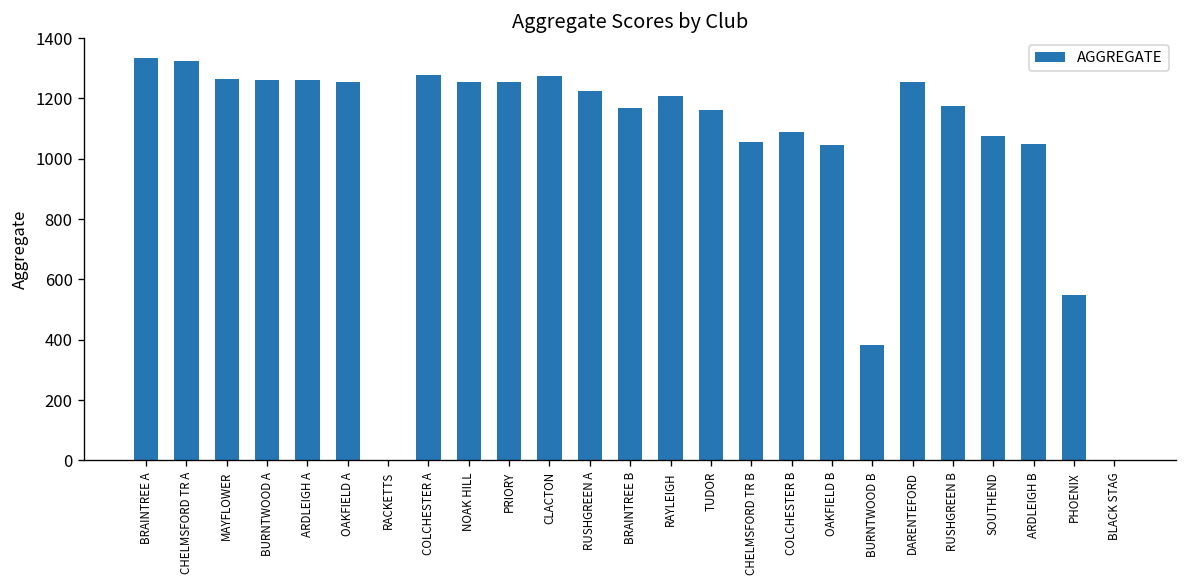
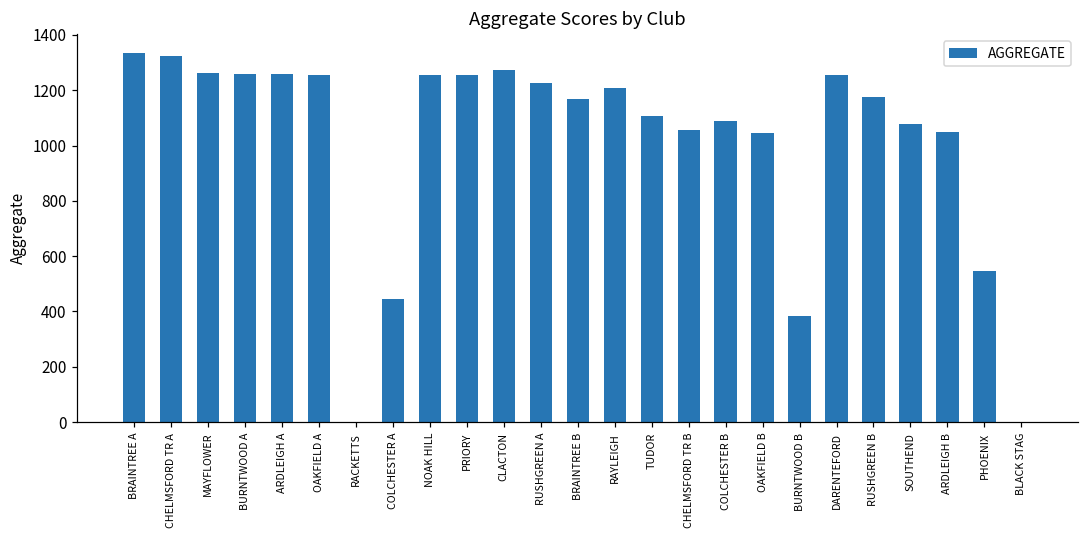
COLCHESTER A: 1280 -> 440
TUDOR: 1160 -> 1110
